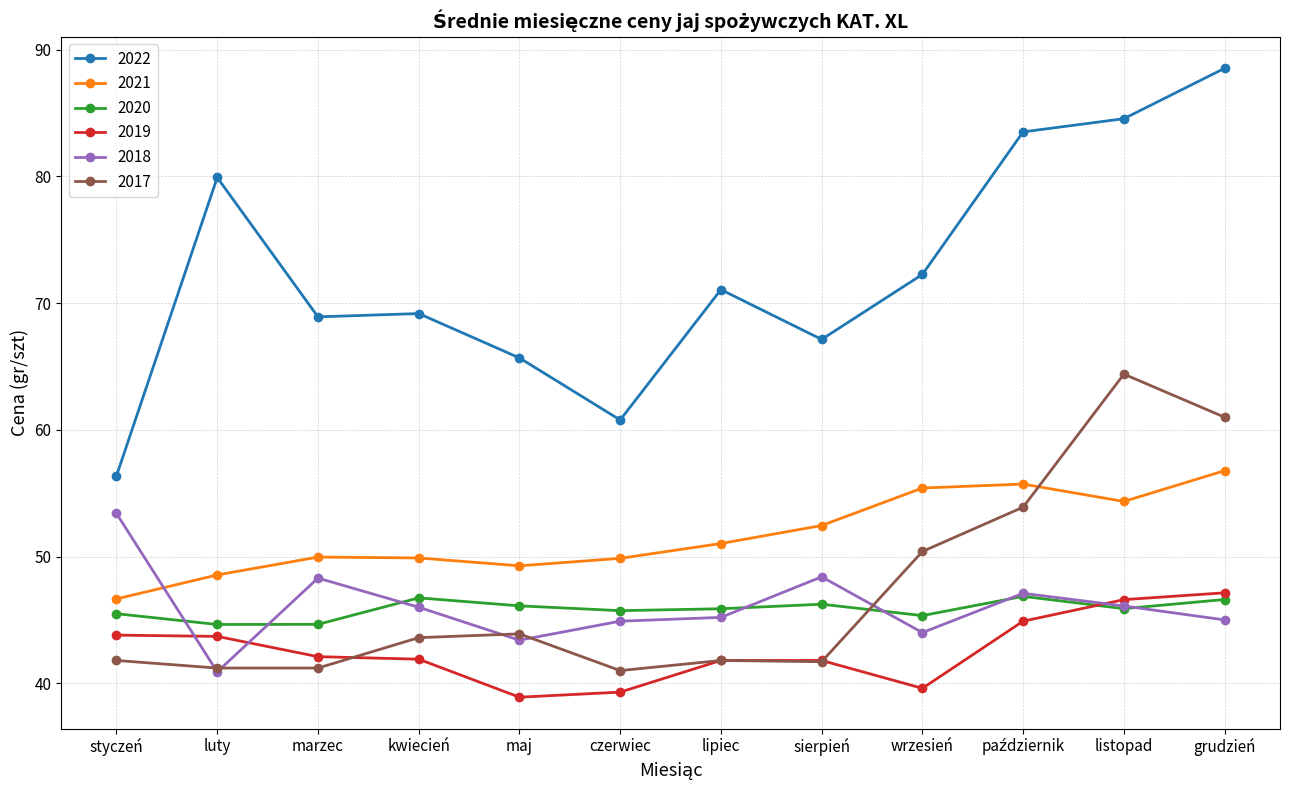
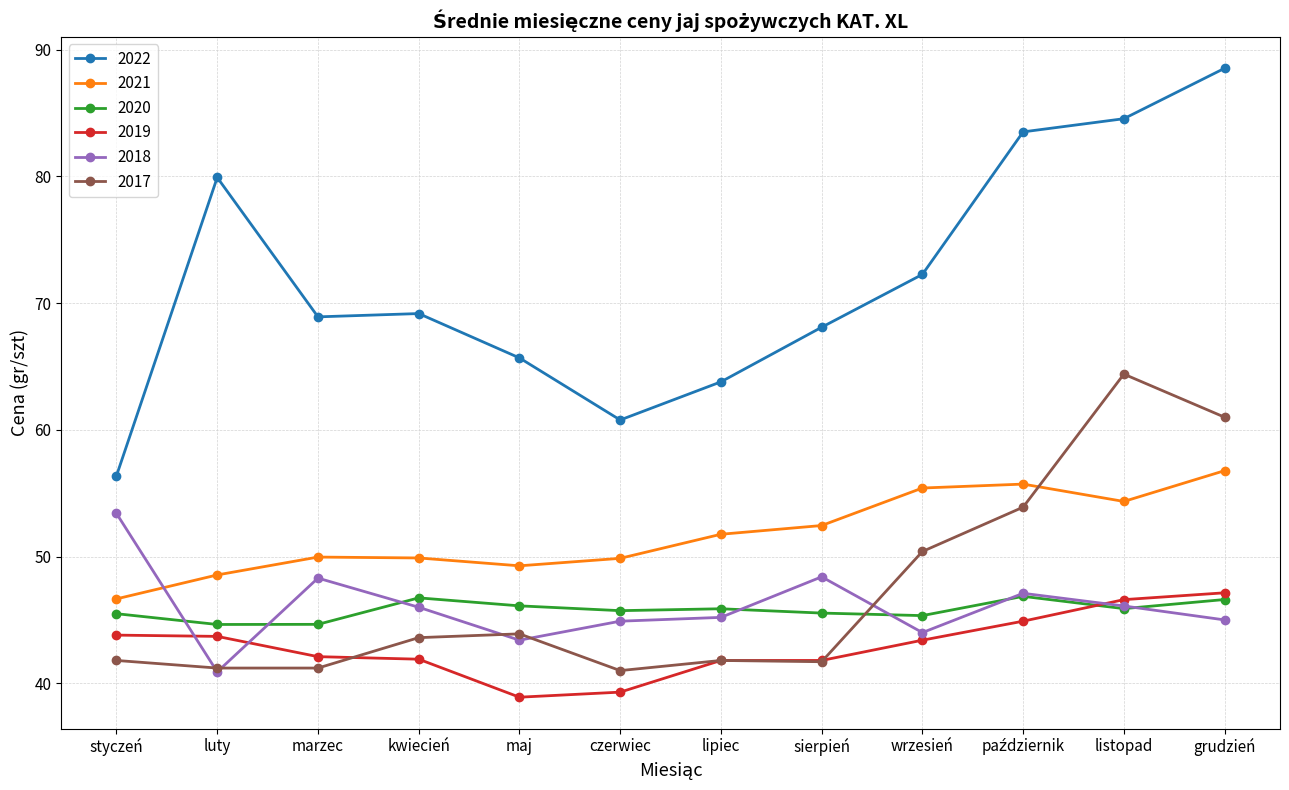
2022, lipiec: 71.1 -> 63.8
2021, lipiec: 51.0 -> 51.8
2022, sierpień: 67.1 -> 68.1
2020, sierpień: 46.2 -> 45.5
2019, wrzesień: 39.6 -> 43.4
